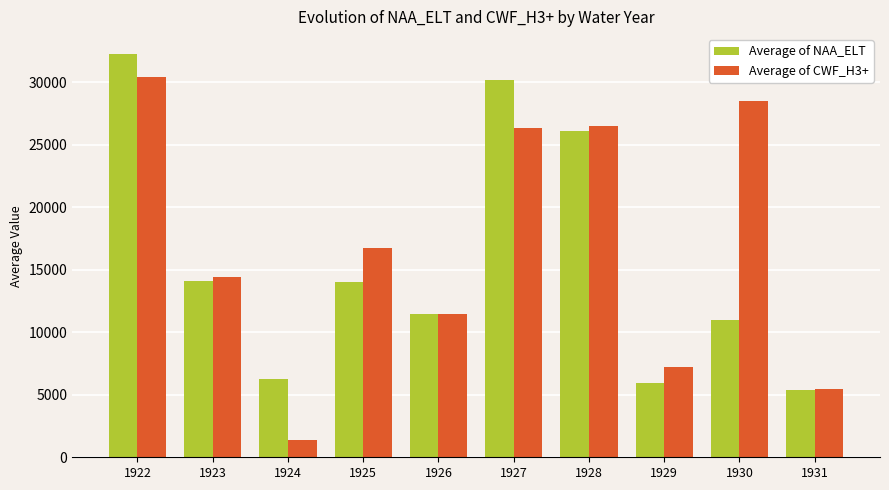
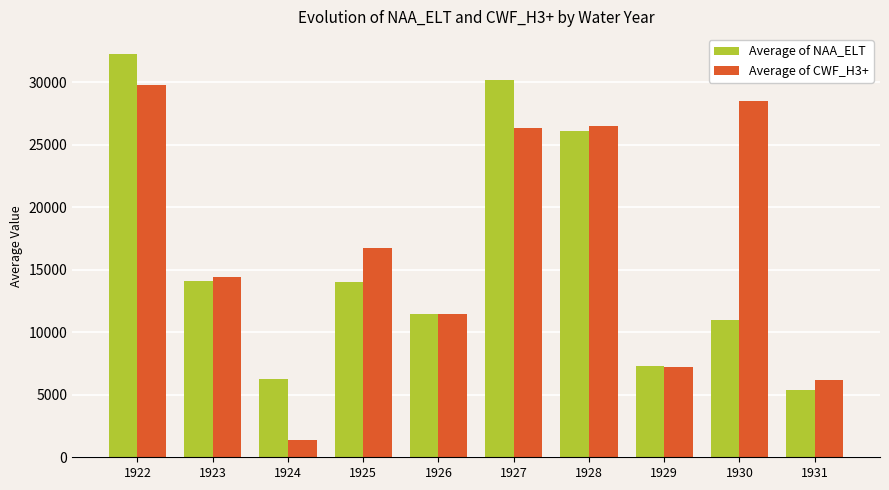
Average of CWF_H3+, 1922: 30400 -> 29800
Average of NAA_ELT, 1929: 6000 -> 7300
Average of CWF_H3+, 1931: 5400 -> 6200
